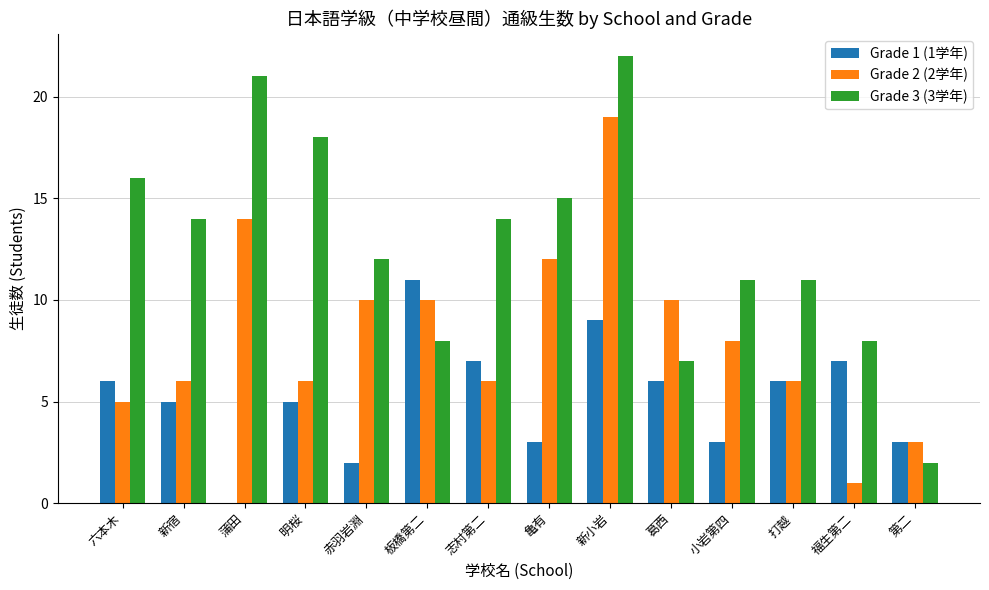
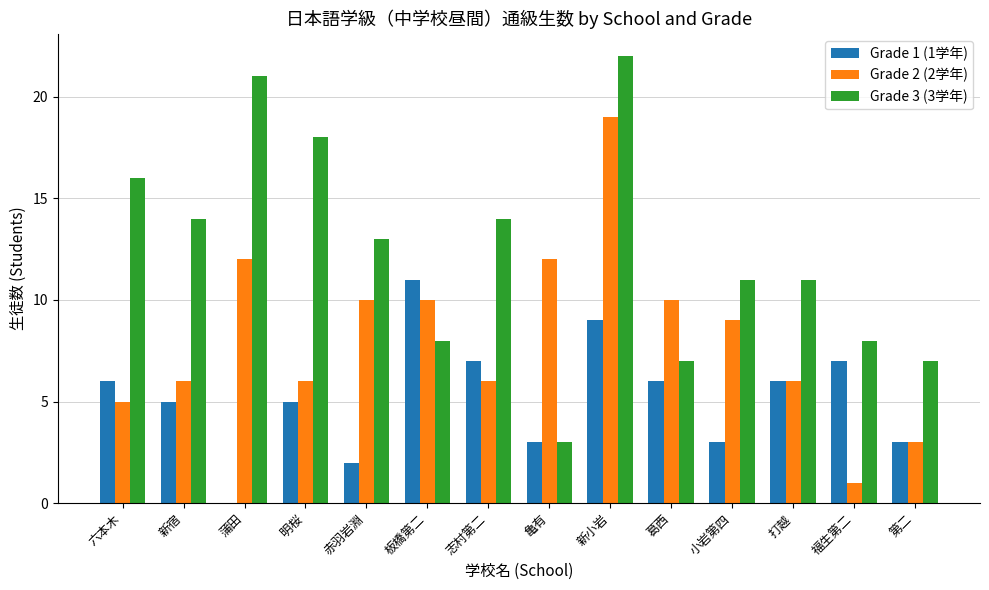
Grade 2 (2学年), 蒲田: 14 -> 12
Grade 3 (3学年), 赤羽岩淵: 12 -> 13
Grade 3 (3学年), 亀有: 15 -> 3
Grade 2 (2学年), 小岩第四: 8 -> 9
Grade 3 (3学年), 第二: 2 -> 7
